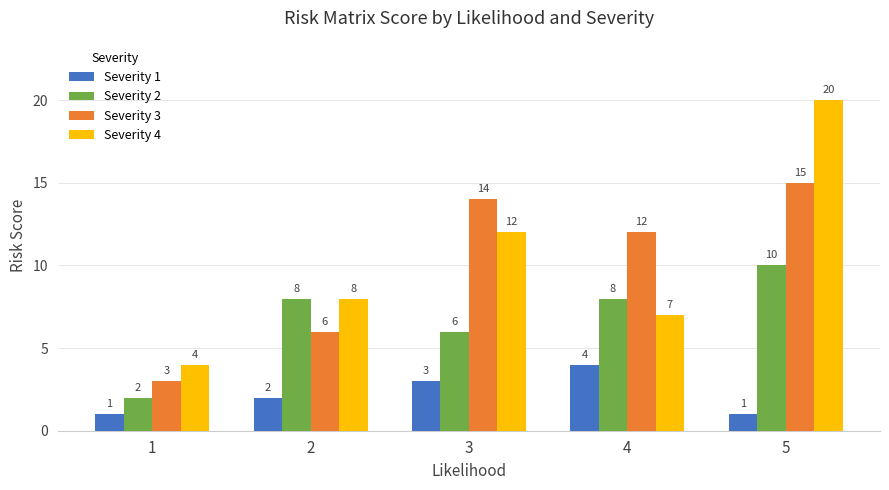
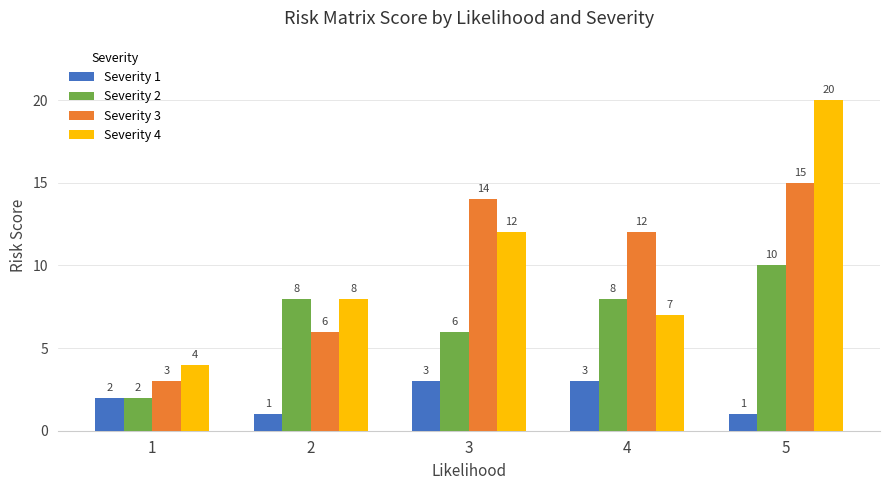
Severity 1, 1: 1 -> 2
Severity 1, 2: 2 -> 1
Severity 1, 4: 4 -> 3
